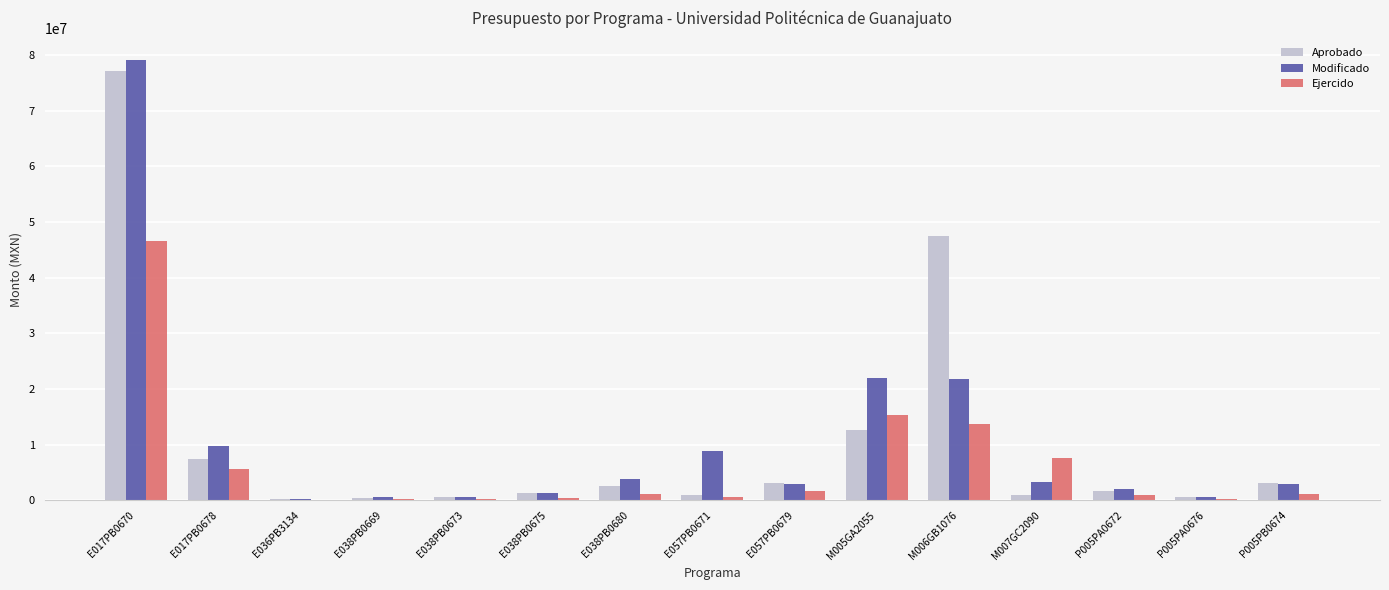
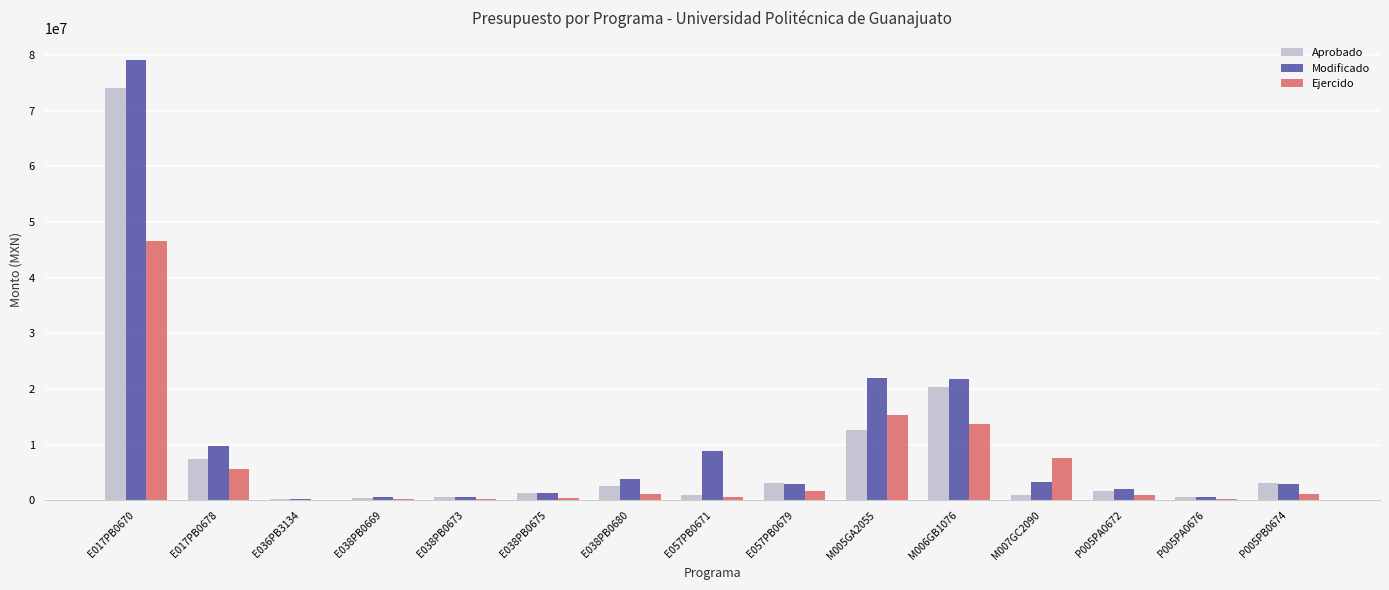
Aprobado, E017PB0670: 77000000 -> 74000000
Aprobado, M006GB1076: 47000000 -> 20000000
